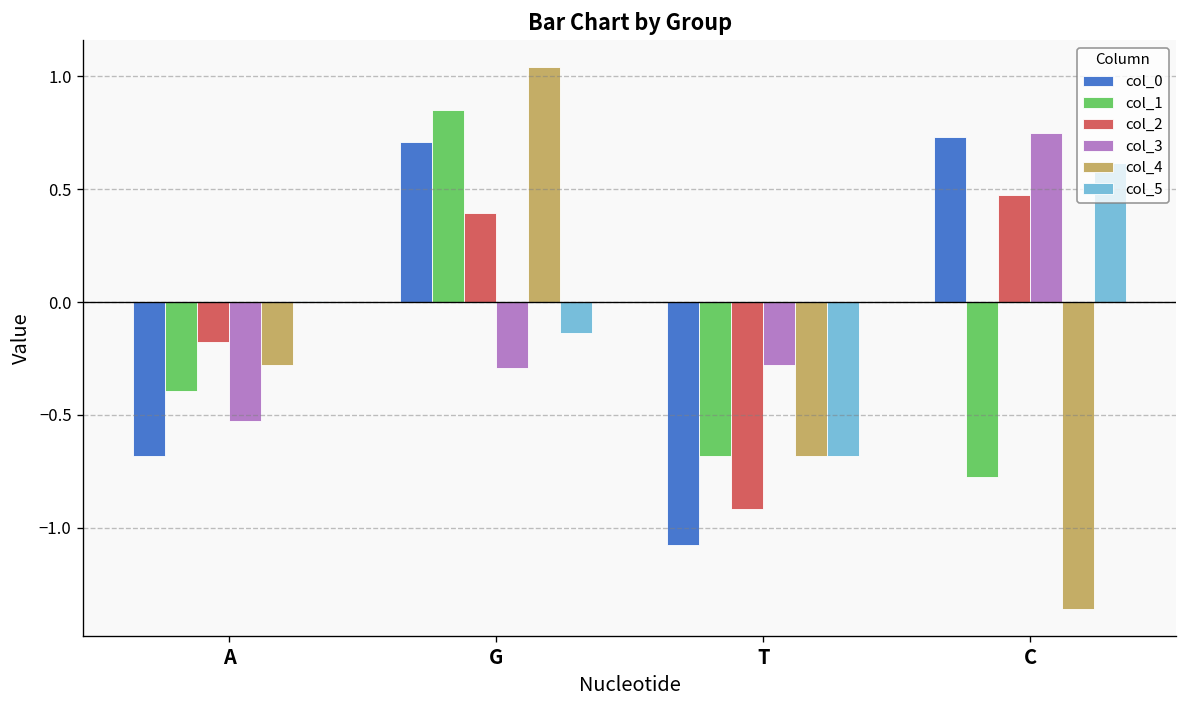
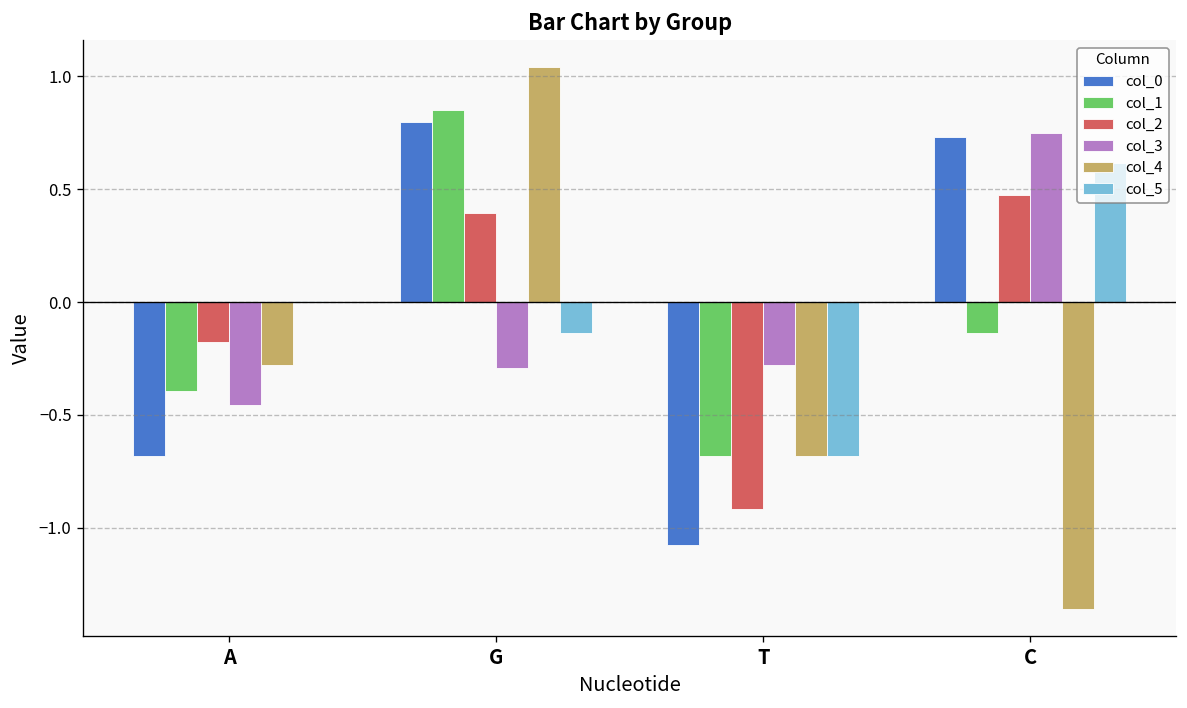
col_3, A: -0.53 -> -0.46
col_0, G: 0.71 -> 0.80
col_1, C: -0.77 -> -0.14
